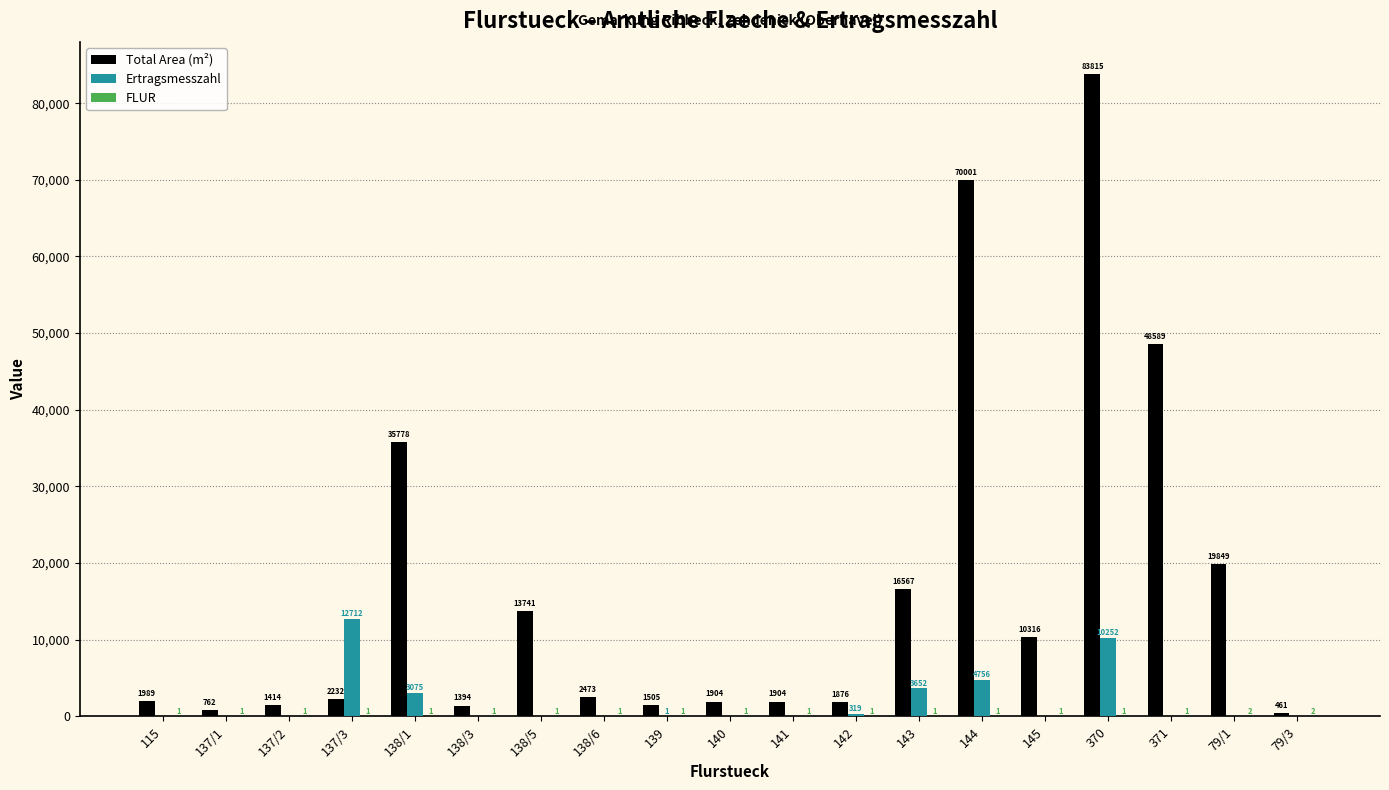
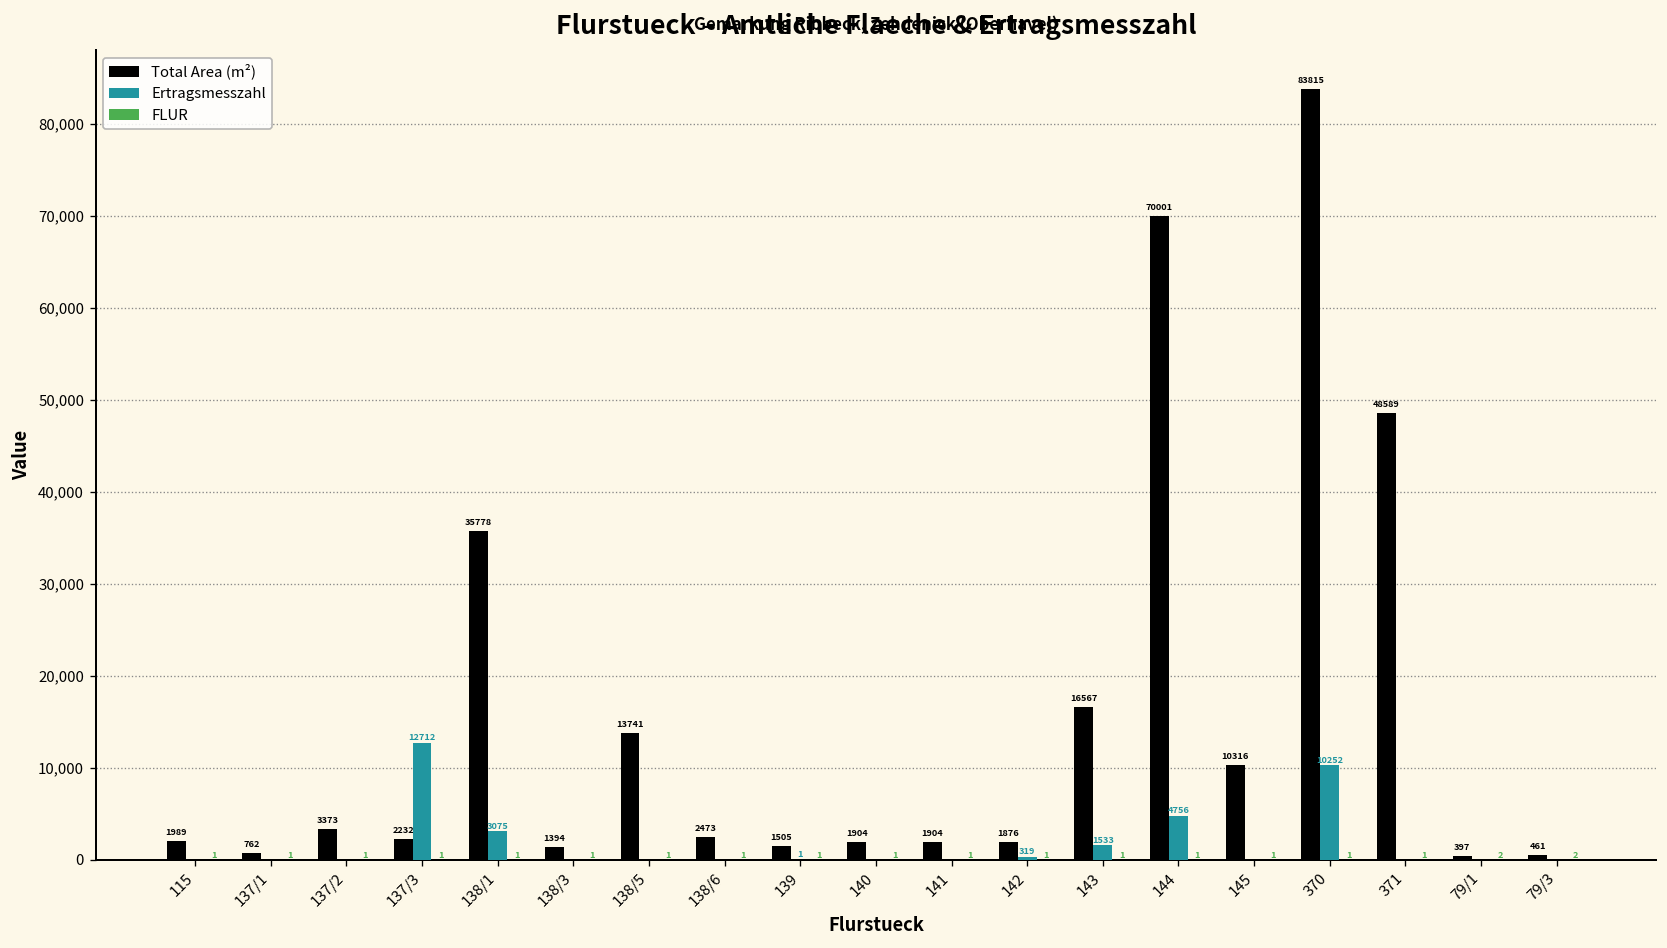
Total Area (m²), 137/2: 1414 -> 3373
Ertragsmesszahl, 143: 3652 -> 1533
Total Area (m²), 79/1: 19849 -> 397
